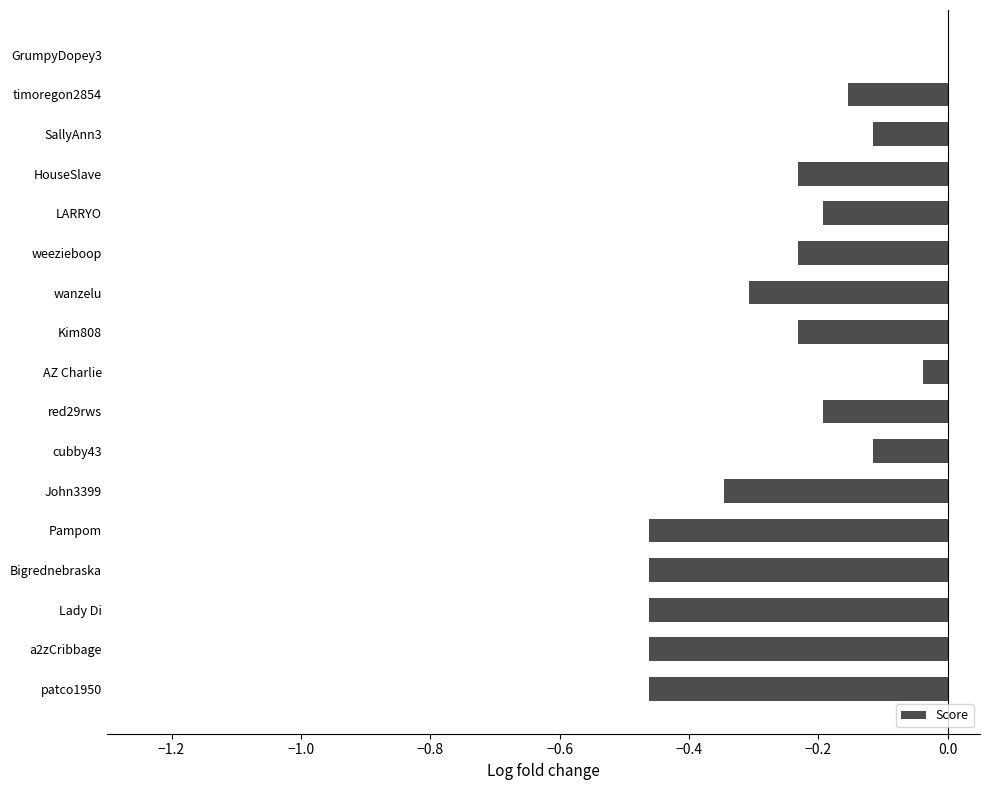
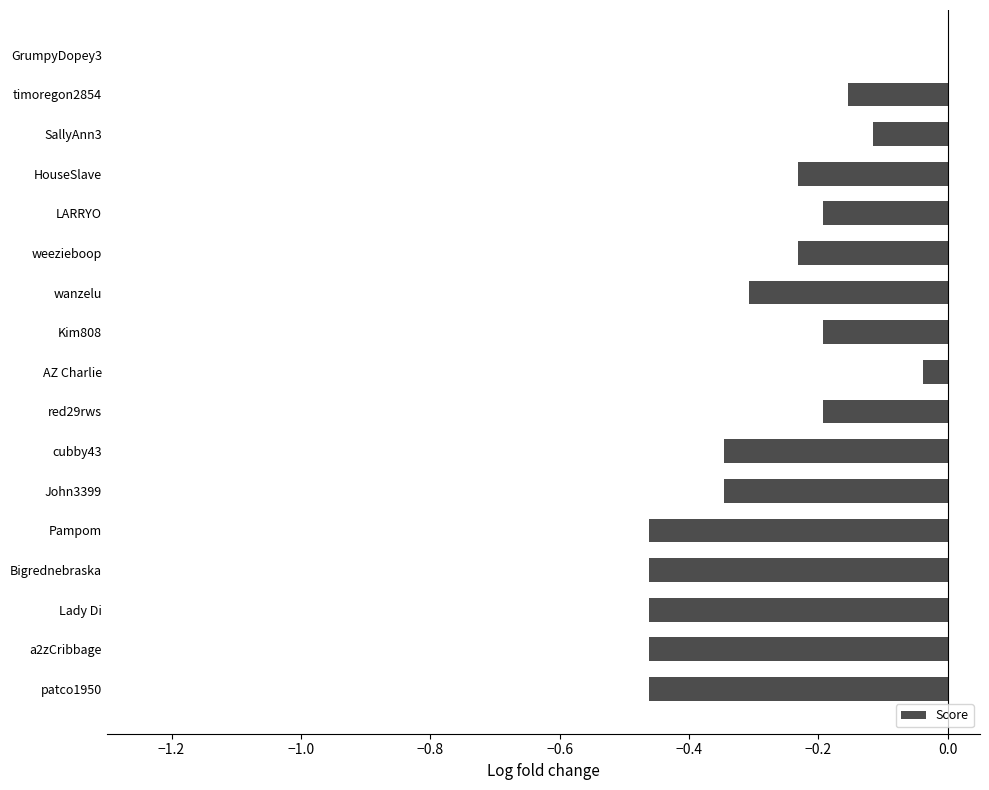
Kim808: -0.23 -> -0.19
cubby43: -0.12 -> -0.35
